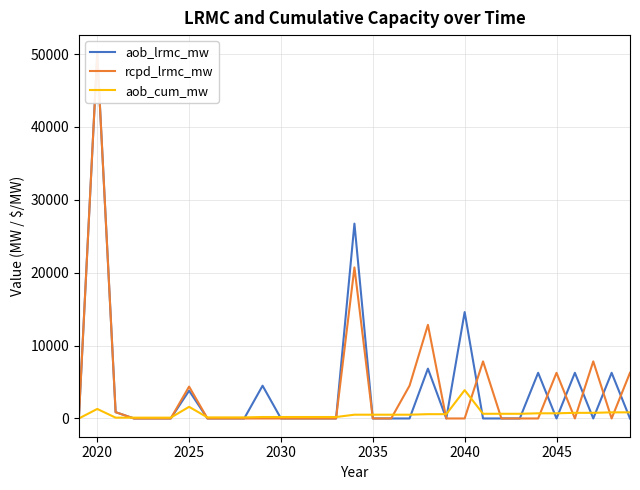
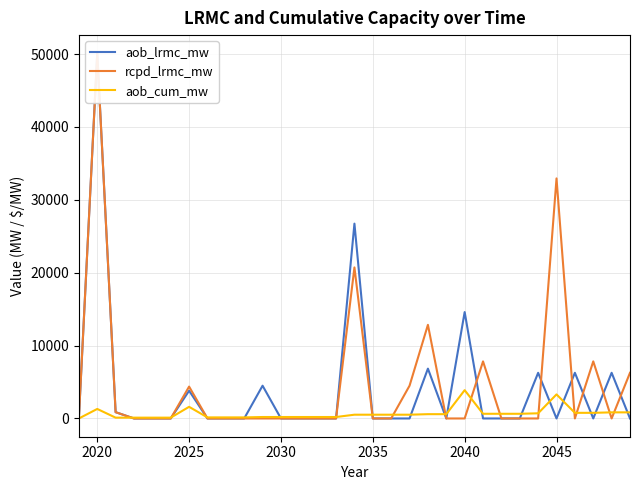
rcpd_lrmc_mw, 2045: 6000 -> 33000
aob_cum_mw, 2045: 1000 -> 3000
